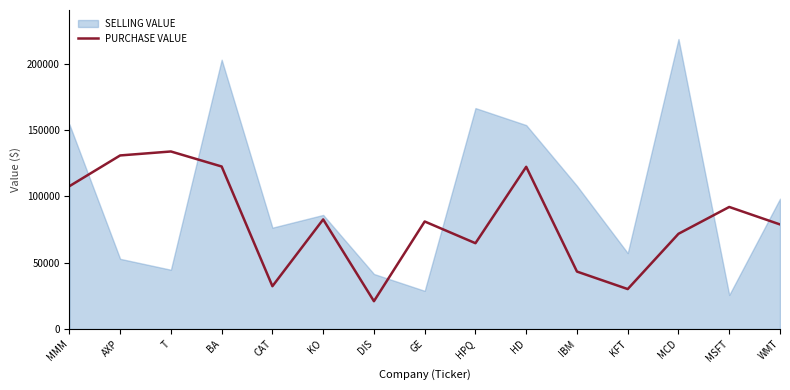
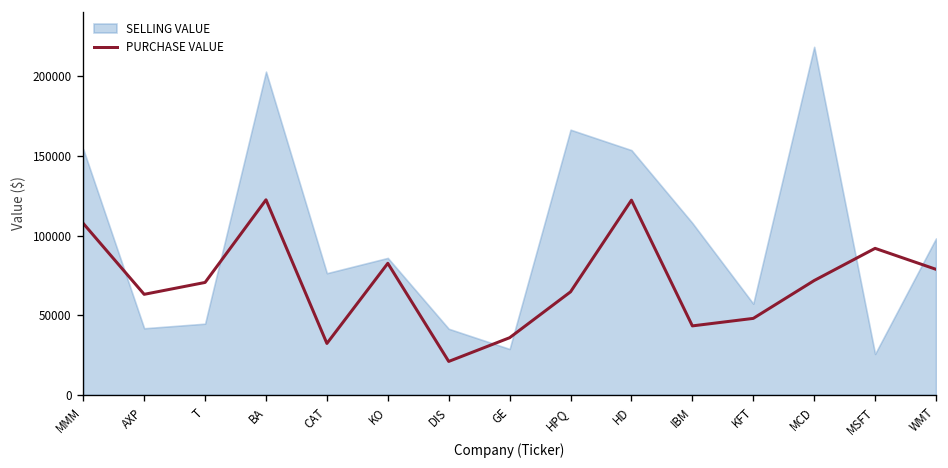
SELLING VALUE, AXP: 53000 -> 42000
PURCHASE VALUE, AXP: 131000 -> 63000
PURCHASE VALUE, T: 134000 -> 71000
PURCHASE VALUE, GE: 81000 -> 36000
PURCHASE VALUE, KFT: 30000 -> 48000
